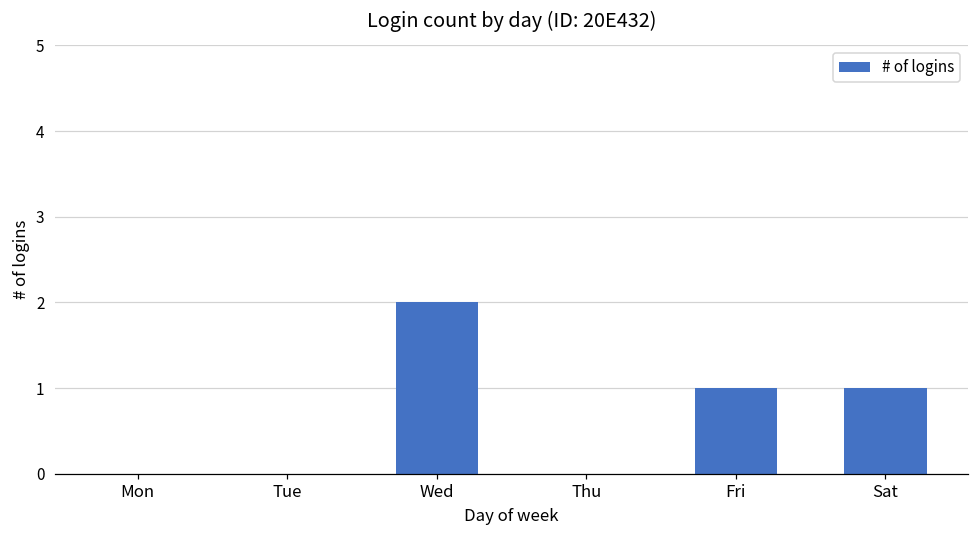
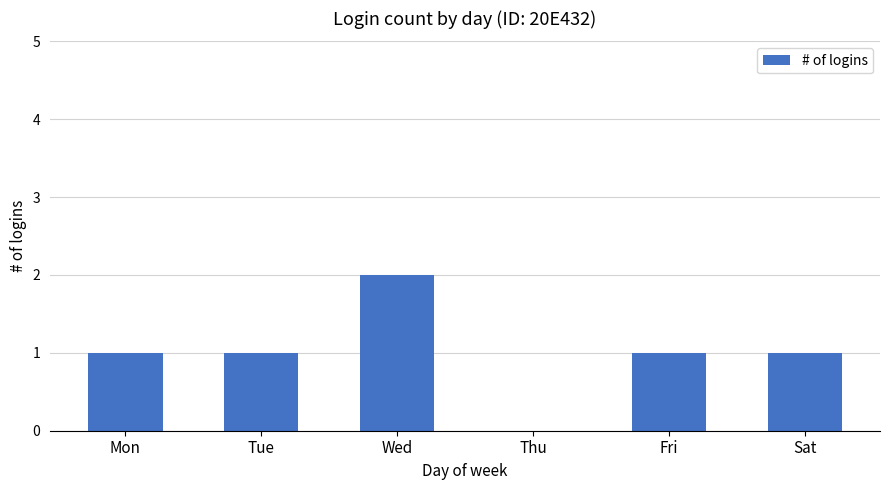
Mon: 0 -> 1
Tue: 0 -> 1
